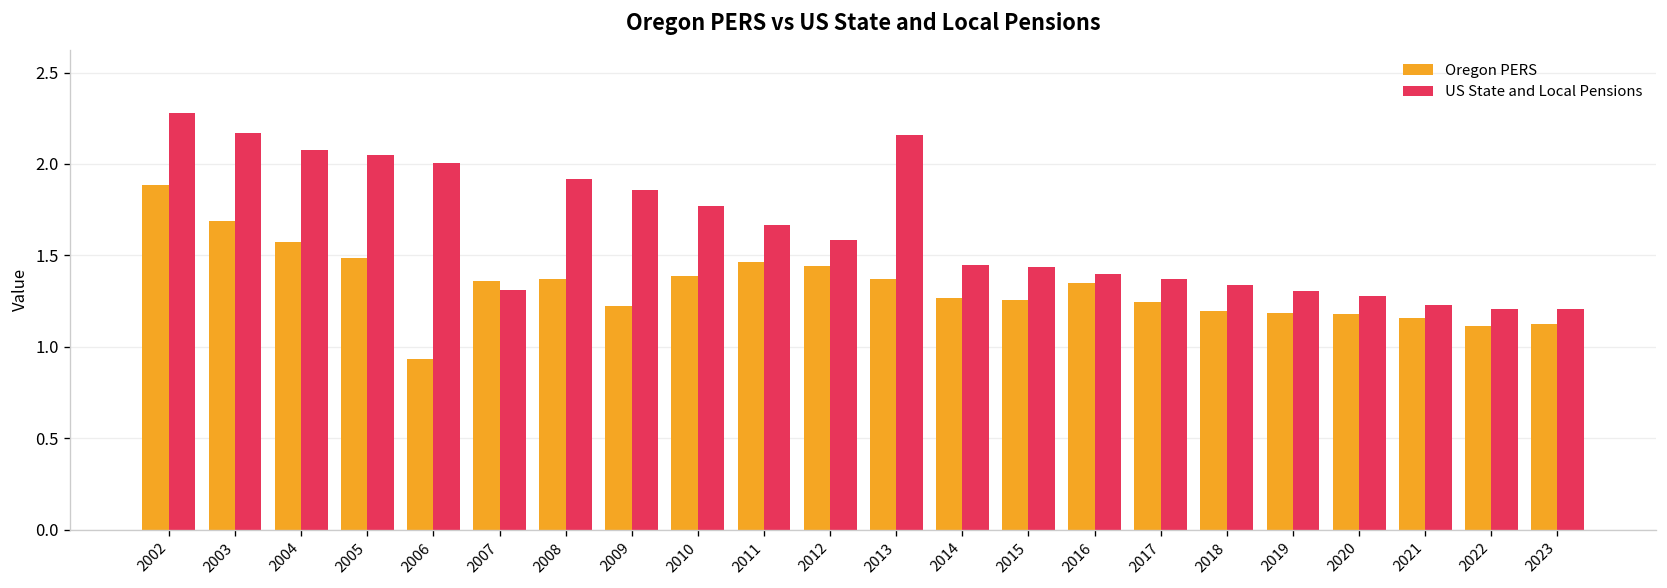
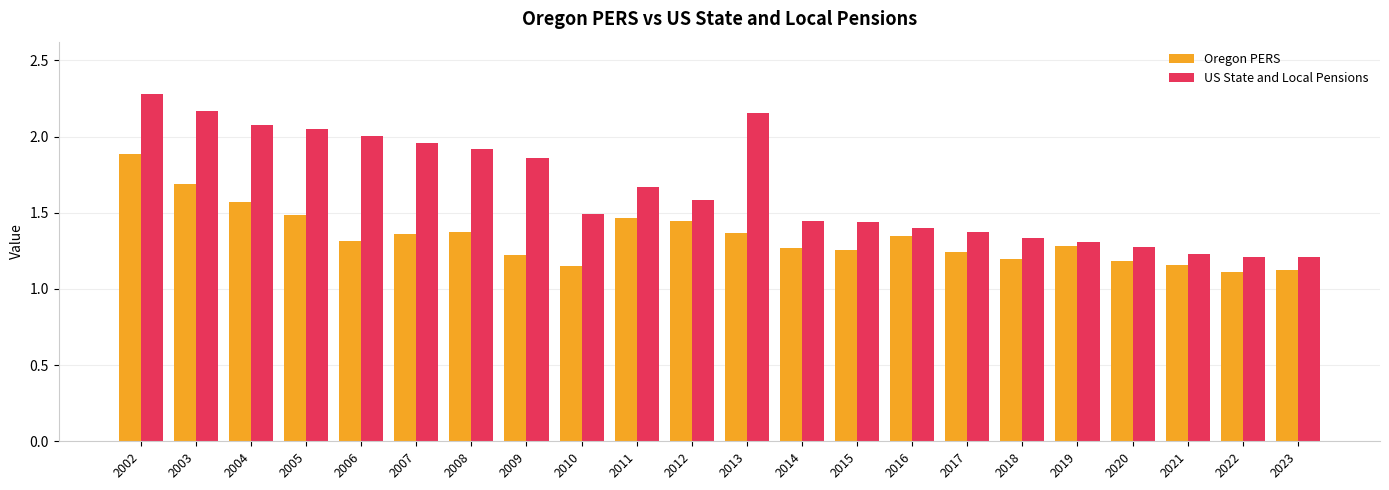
Oregon PERS, 2006: 0.93 -> 1.31
US State and Local Pensions, 2007: 1.31 -> 1.96
Oregon PERS, 2010: 1.39 -> 1.15
US State and Local Pensions, 2010: 1.77 -> 1.49
Oregon PERS, 2019: 1.19 -> 1.29
